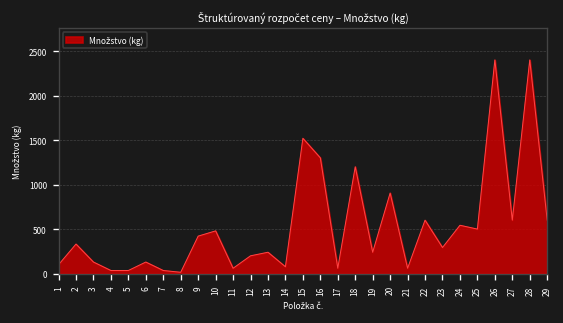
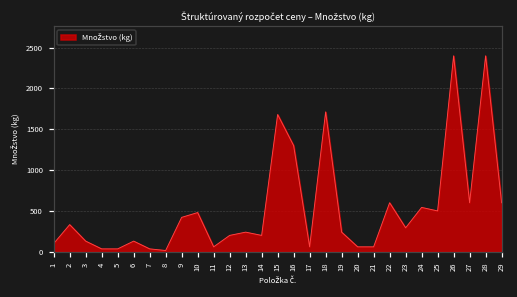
14: 100 -> 200
15: 1500 -> 1700
18: 1200 -> 1700
20: 900 -> 100
